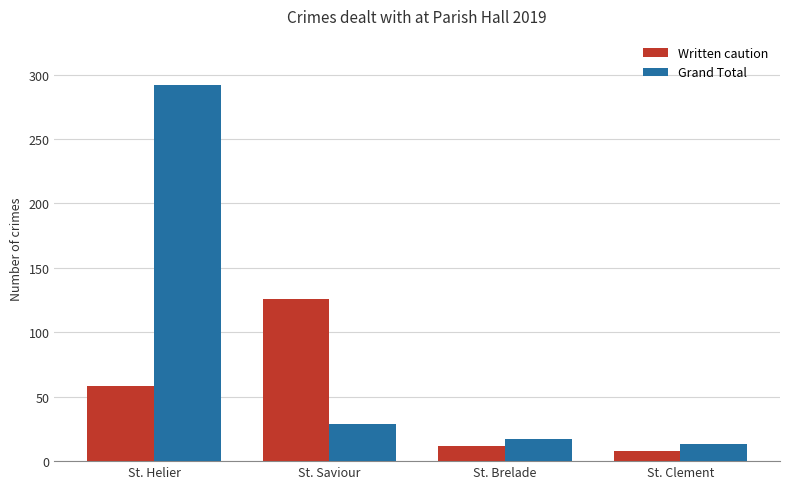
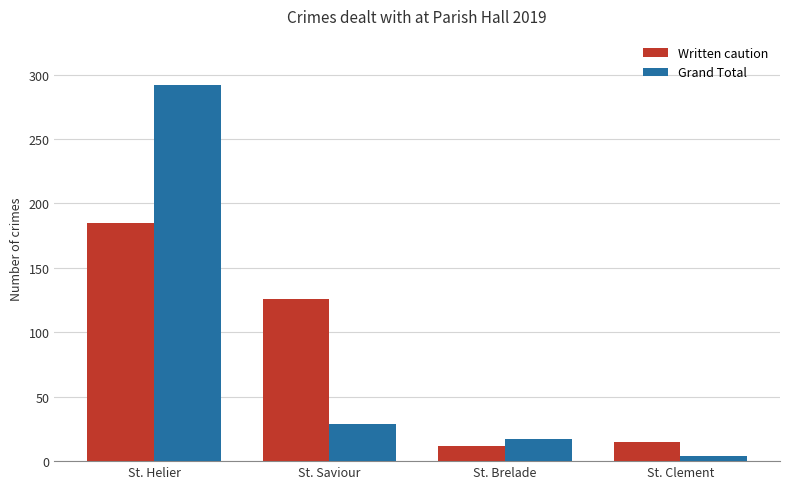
Written caution, St. Helier: 58 -> 185
Written caution, St. Clement: 8 -> 15
Grand Total, St. Clement: 13 -> 4
